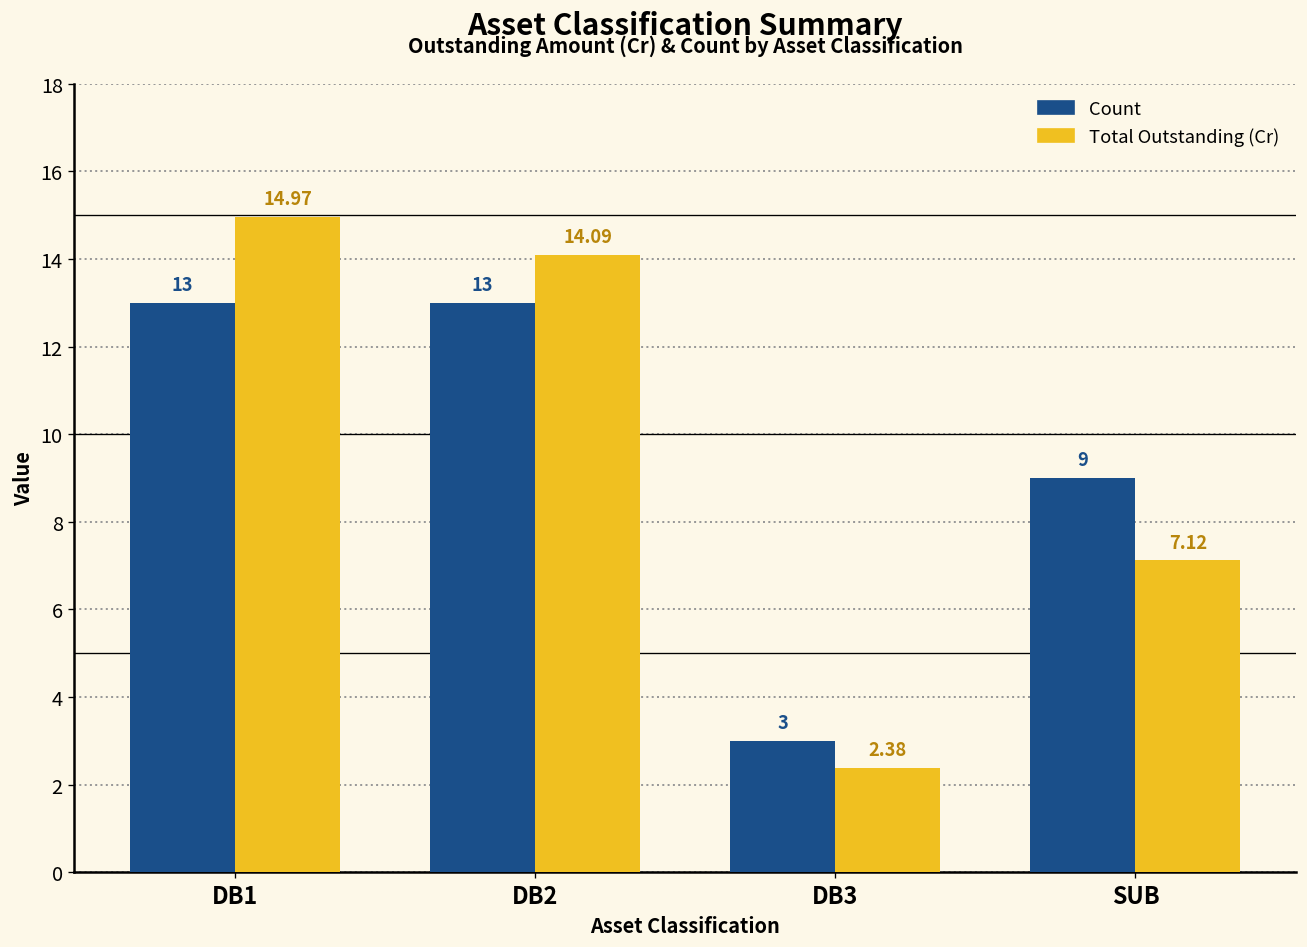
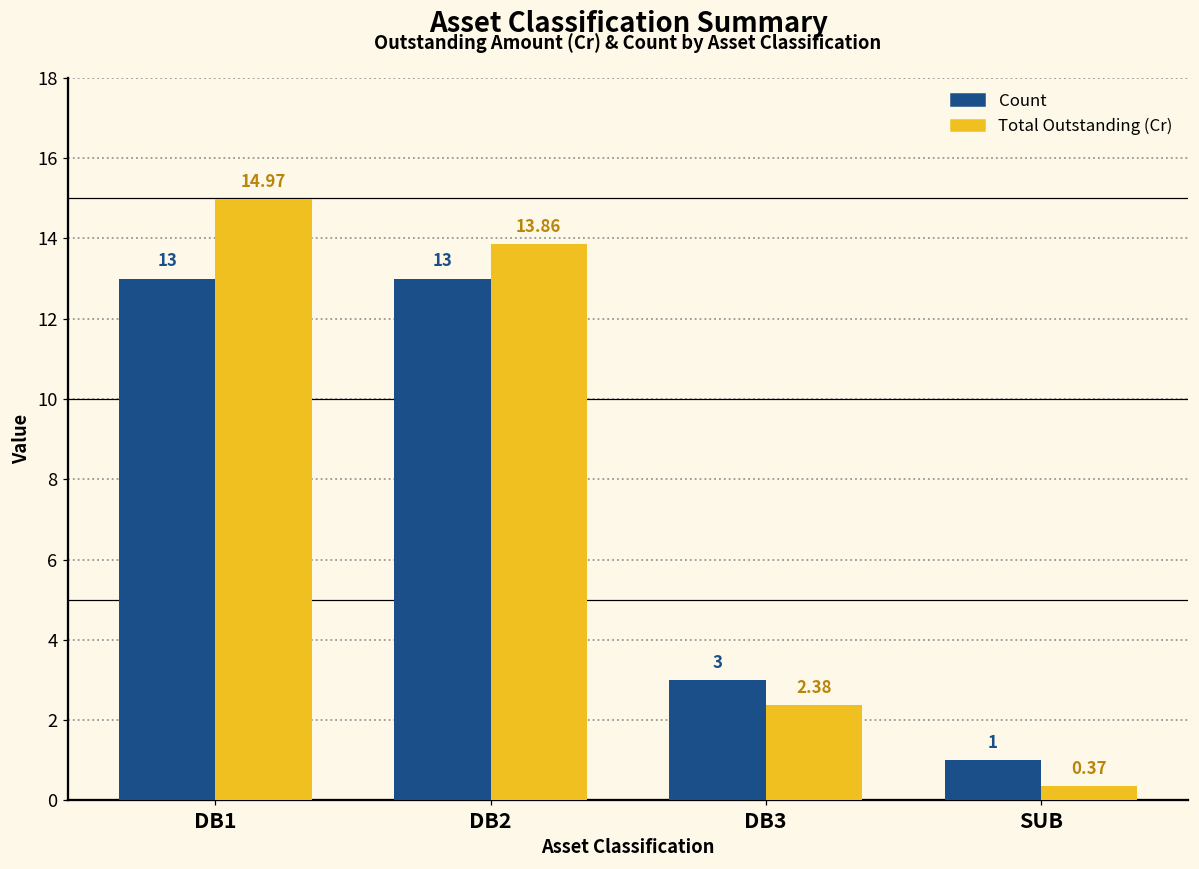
Total Outstanding (Cr), DB2: 14.09 -> 13.86
Count, SUB: 9 -> 1
Total Outstanding (Cr), SUB: 7.12 -> 0.37
